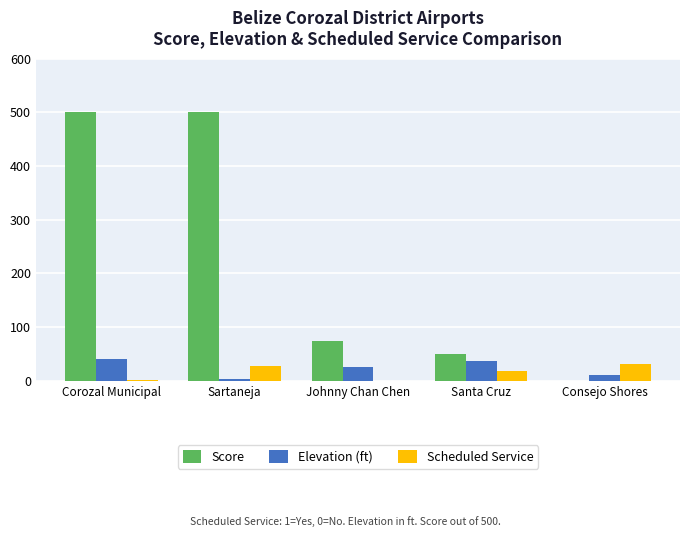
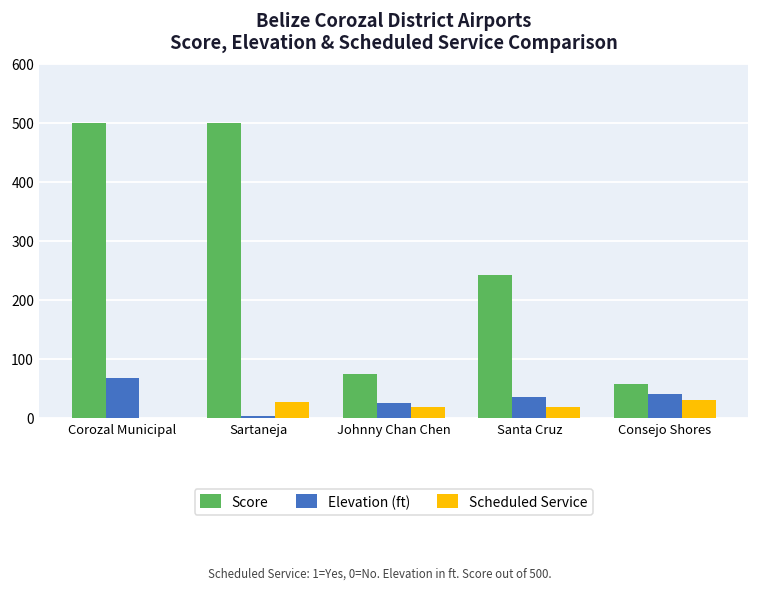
Elevation (ft), Corozal Municipal: 40 -> 70
Scheduled Service, Johnny Chan Chen: 0 -> 20
Score, Santa Cruz: 50 -> 240
Score, Consejo Shores: 0 -> 60
Elevation (ft), Consejo Shores: 10 -> 40
